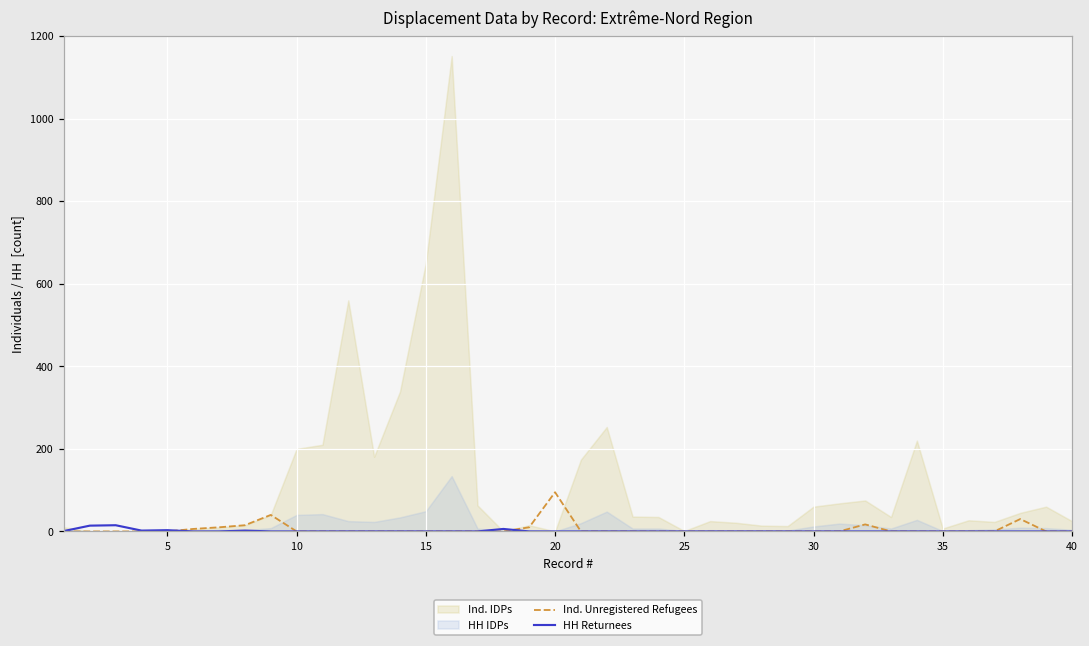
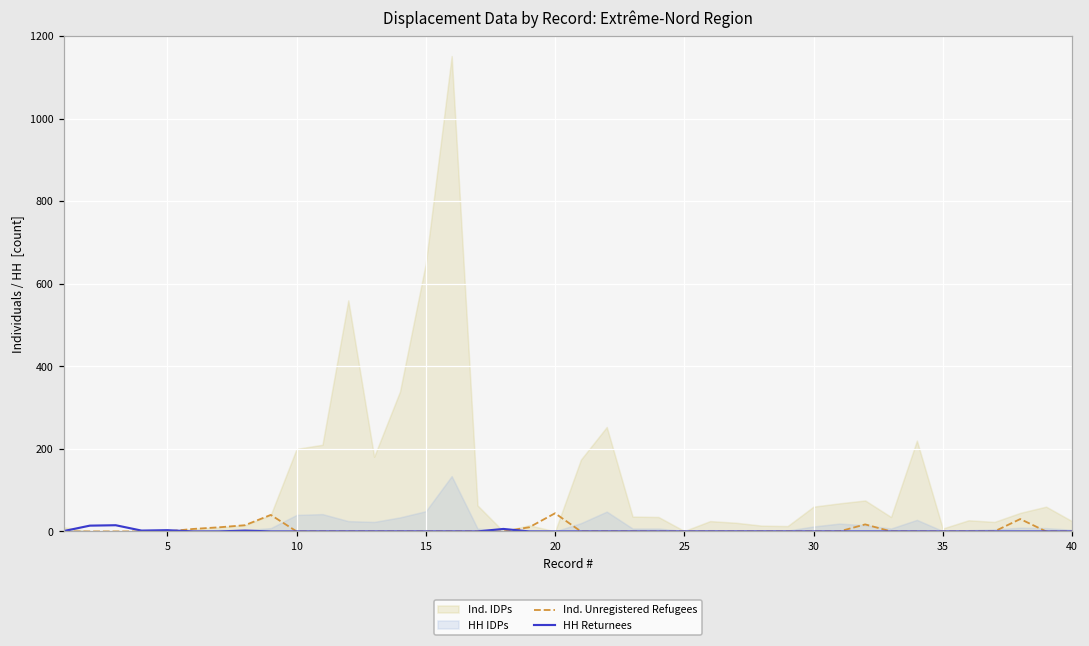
Ind. Unregistered Refugees, 20: 100 -> 40
